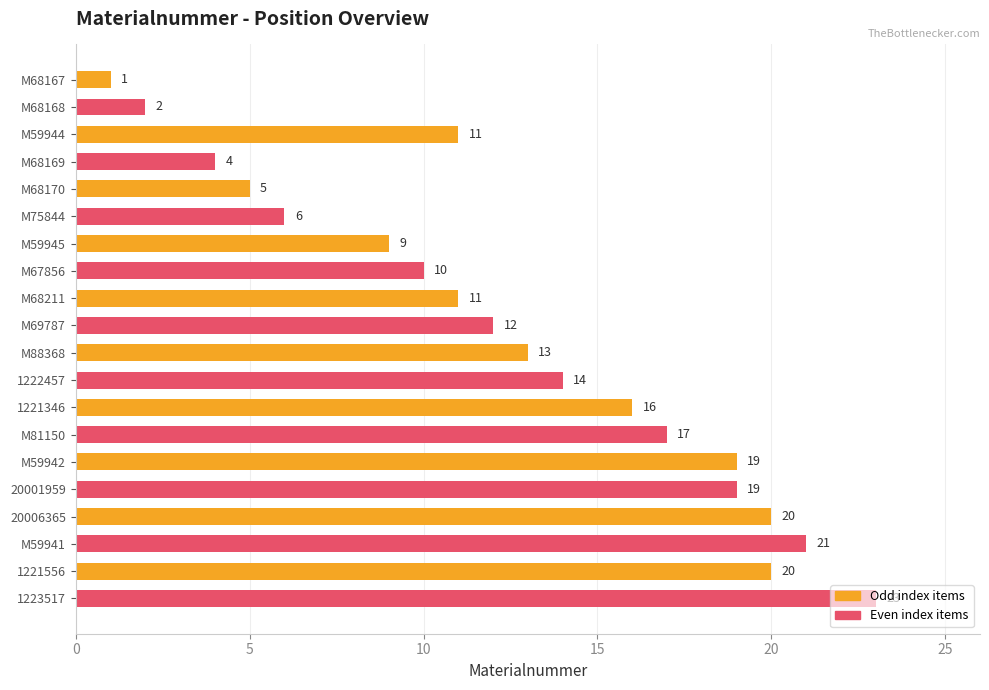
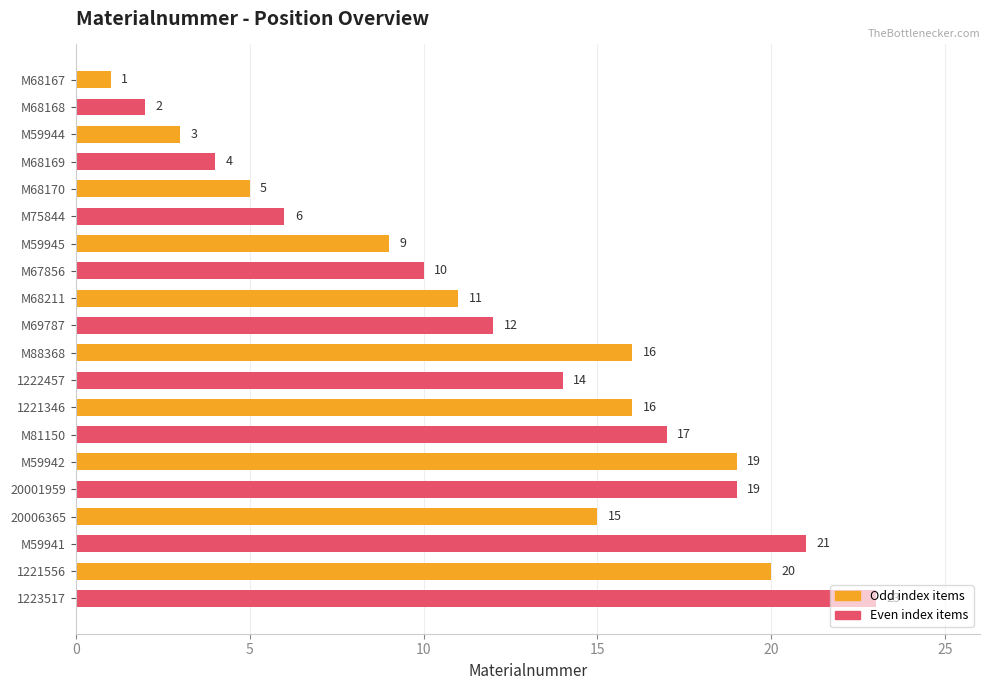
M59944: 11 -> 3
M88368: 13 -> 16
20006365: 20 -> 15
